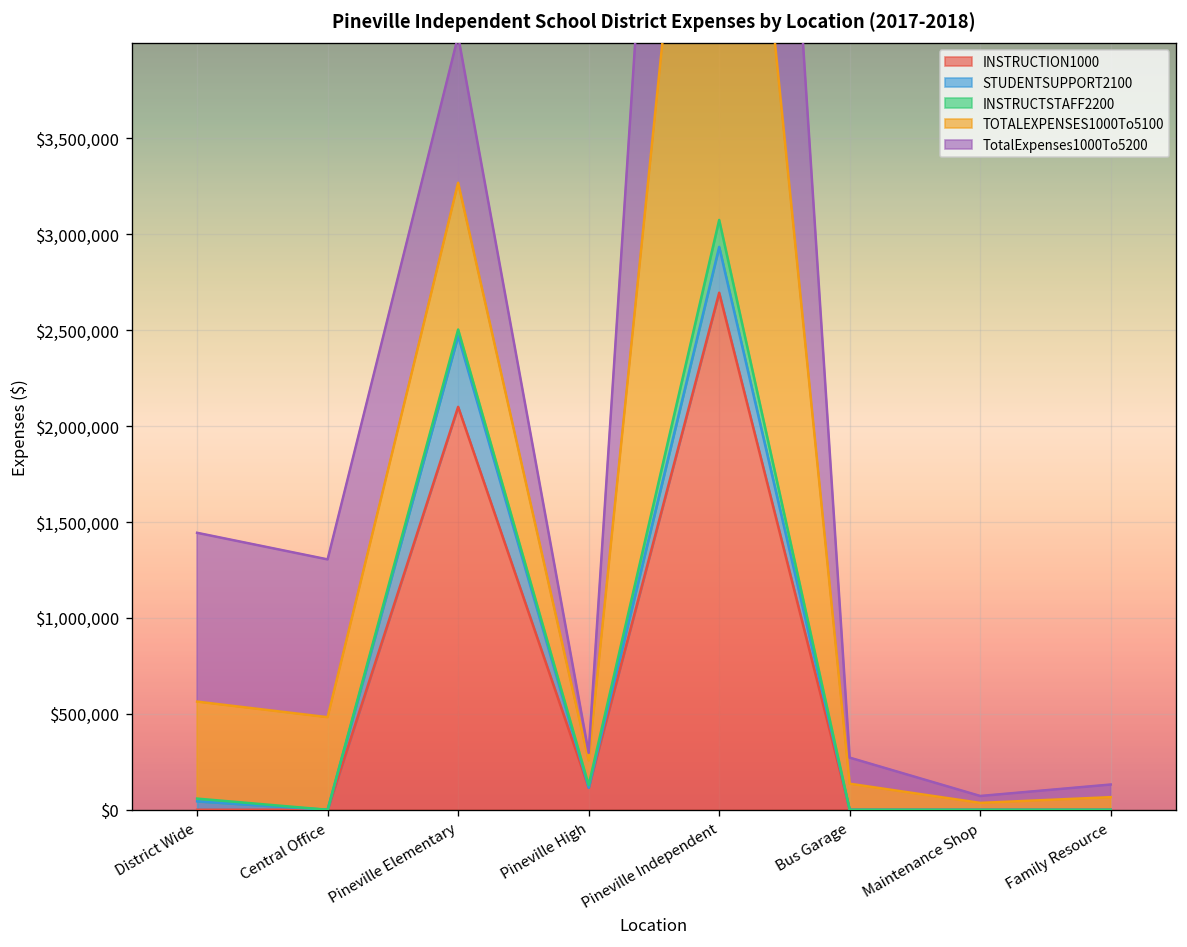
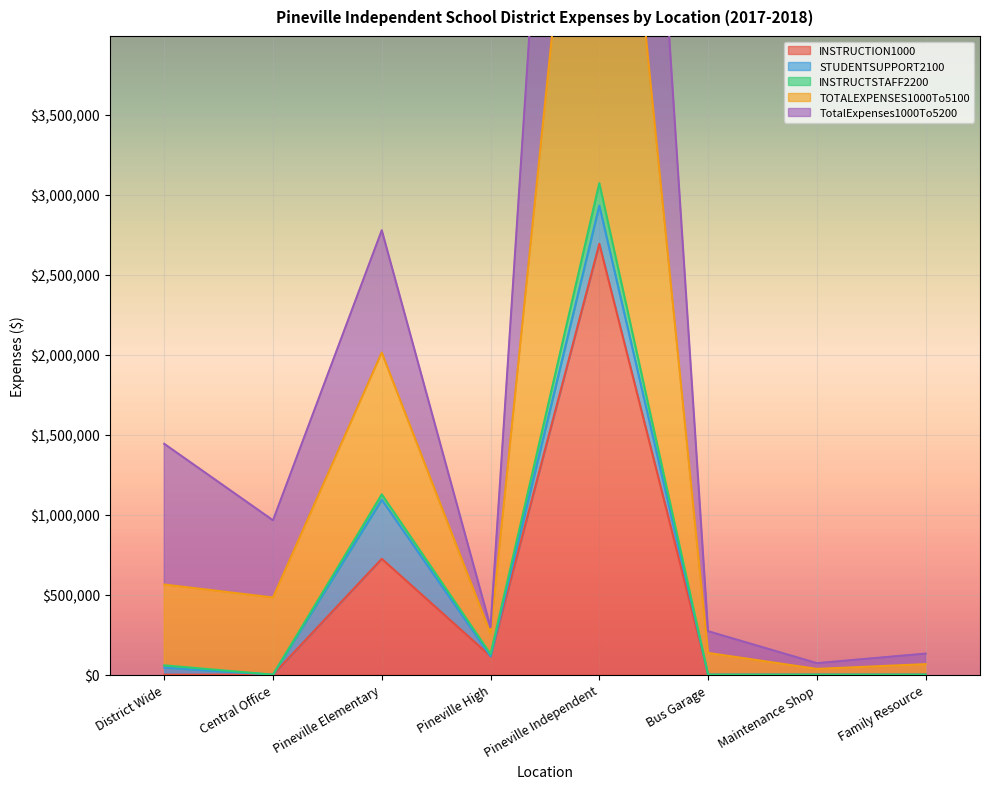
TotalExpenses1000To5200, Central Office: $820,000 -> $480,000
INSTRUCTION1000, Pineville Elementary: $2,100,000 -> $720,000
TOTALEXPENSES1000To5100, Pineville Elementary: $760,000 -> $890,000
